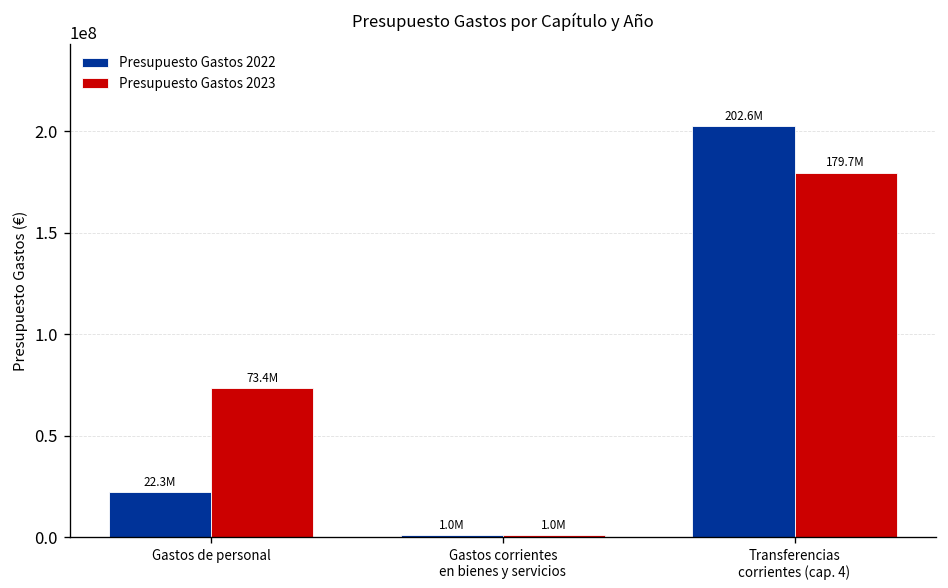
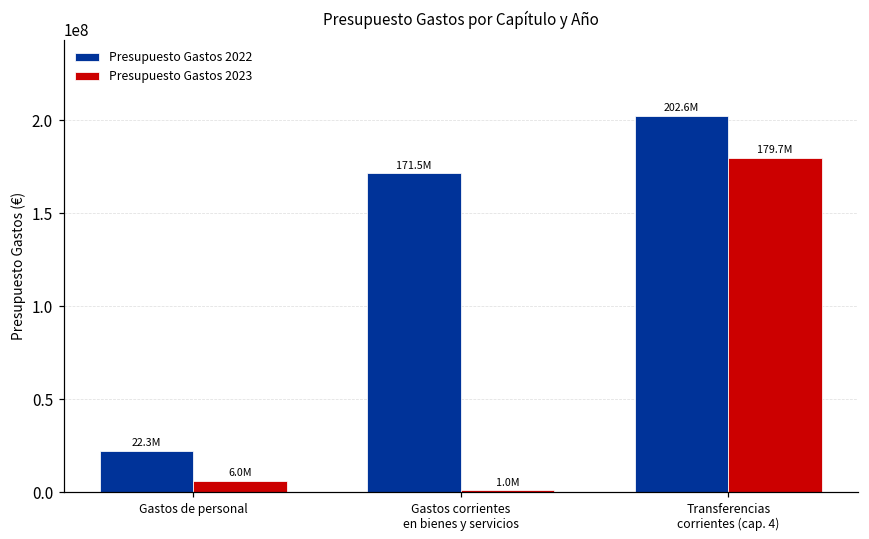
Presupuesto Gastos 2023, Gastos de personal: 73.4M -> 6.0M
Presupuesto Gastos 2022, Gastos corrientes en bienes y servicios: 1.0M -> 171.5M
